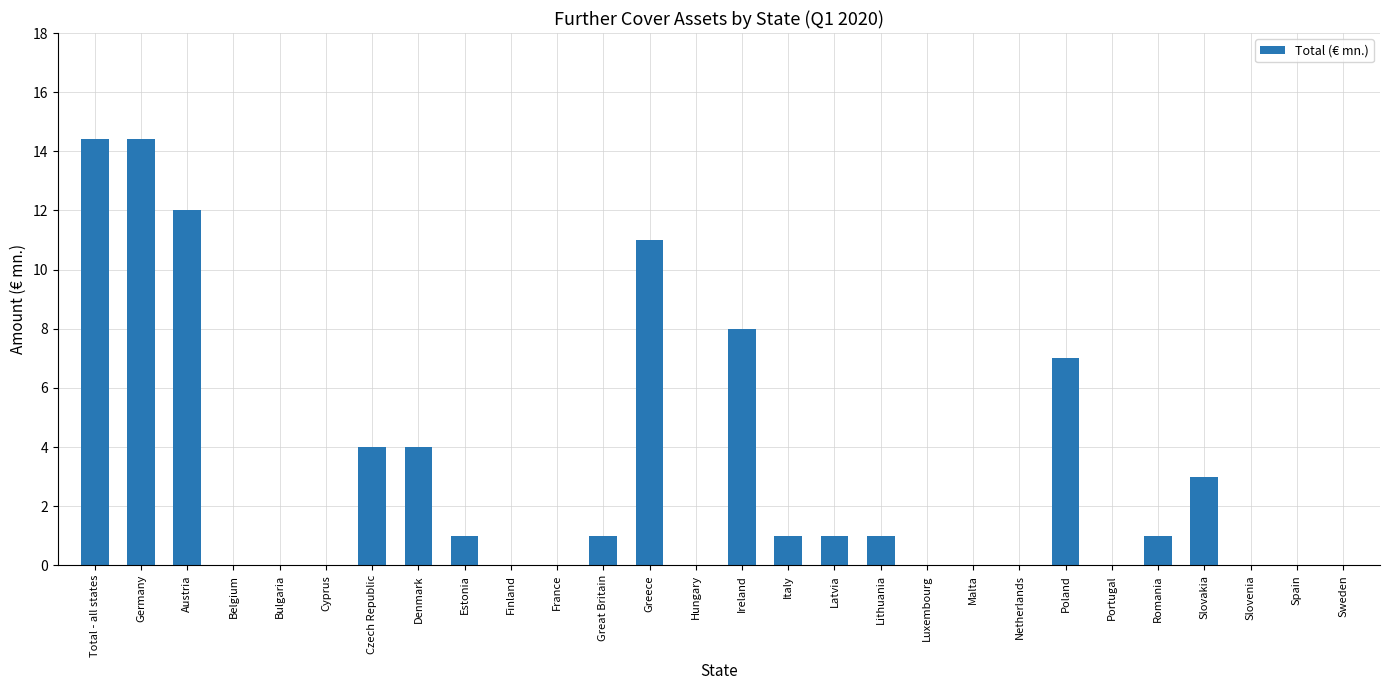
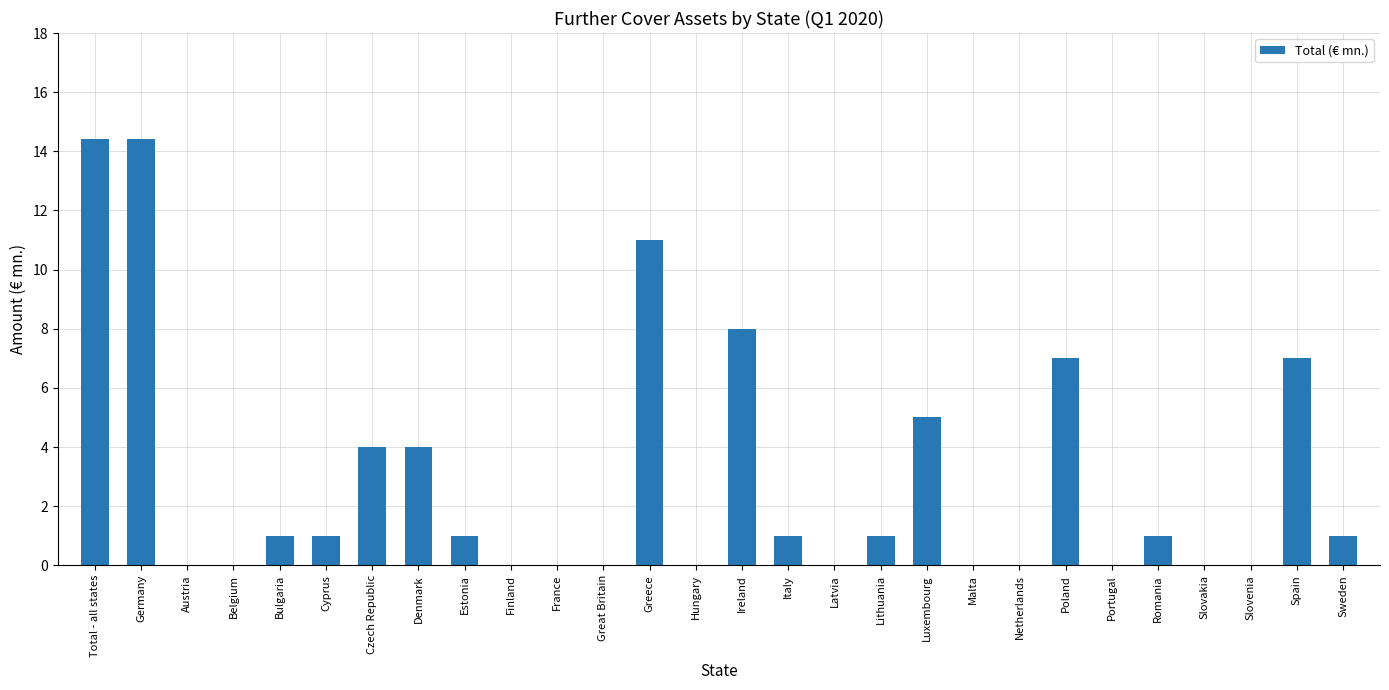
Austria: 12 -> 0
Bulgaria: 0 -> 1
Cyprus: 0 -> 1
Great Britain: 1 -> 0
Latvia: 1 -> 0
Luxembourg: 0 -> 5
Slovakia: 3 -> 0
Spain: 0 -> 7
Sweden: 0 -> 1
